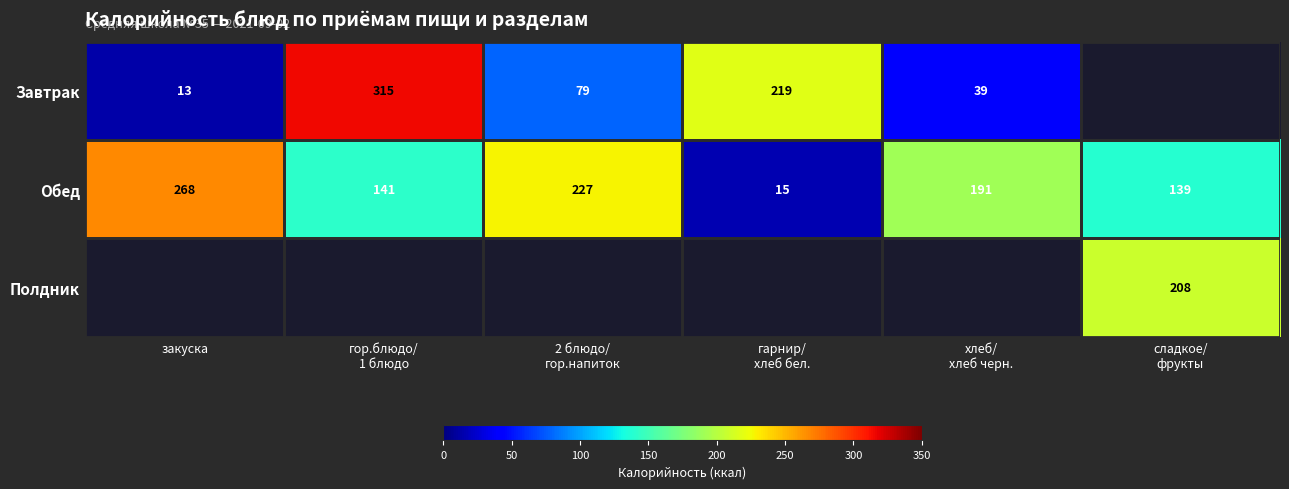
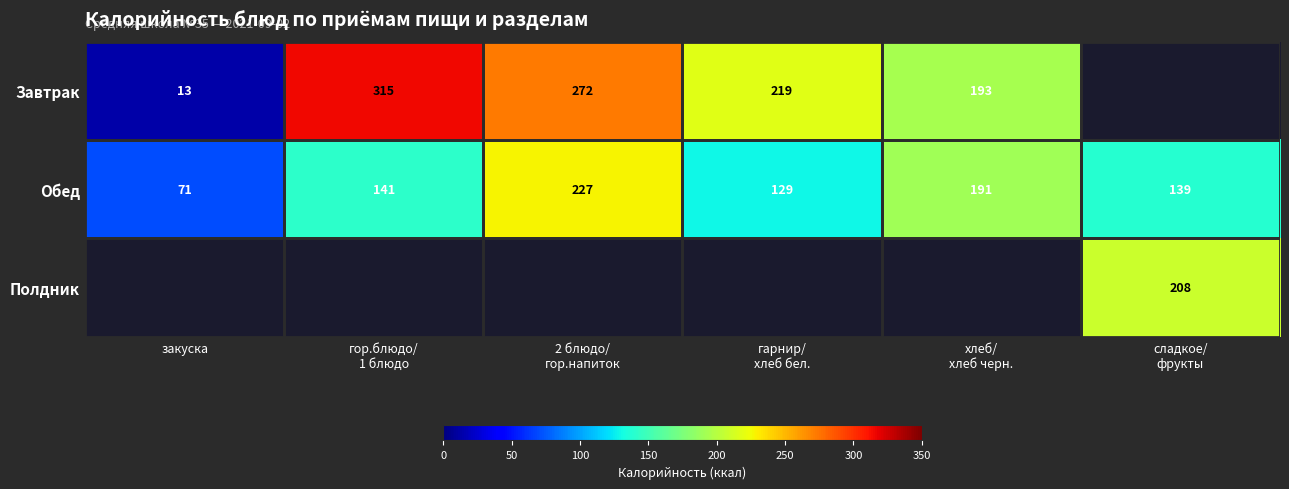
Завтрак, 2 блюдо/ гор.напиток: 79 -> 272
Завтрак, хлеб/ хлеб черн.: 39 -> 193
Обед, закуска: 268 -> 71
Обед, гарнир/ хлеб бел.: 15 -> 129
